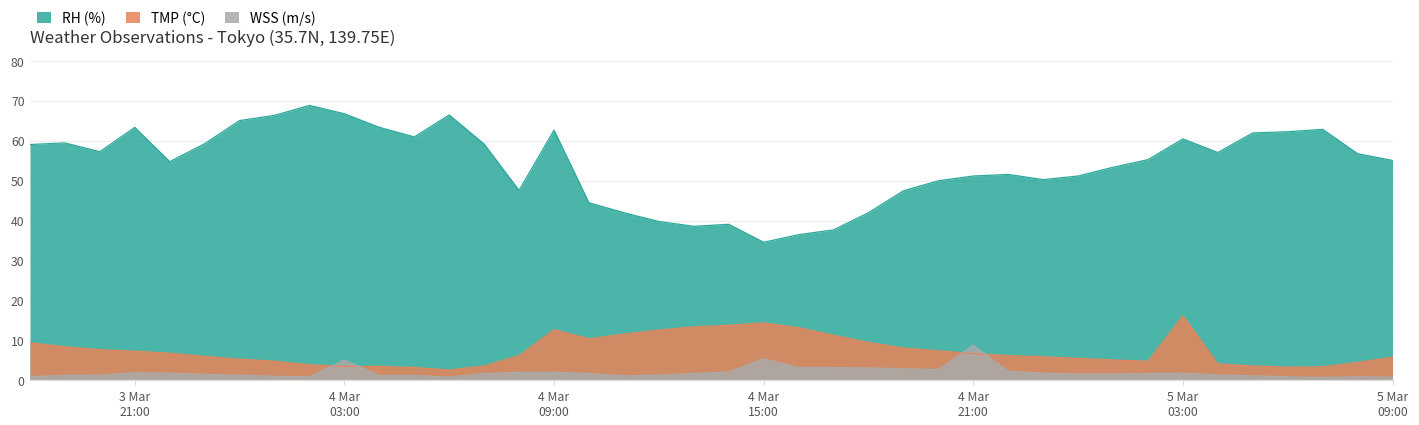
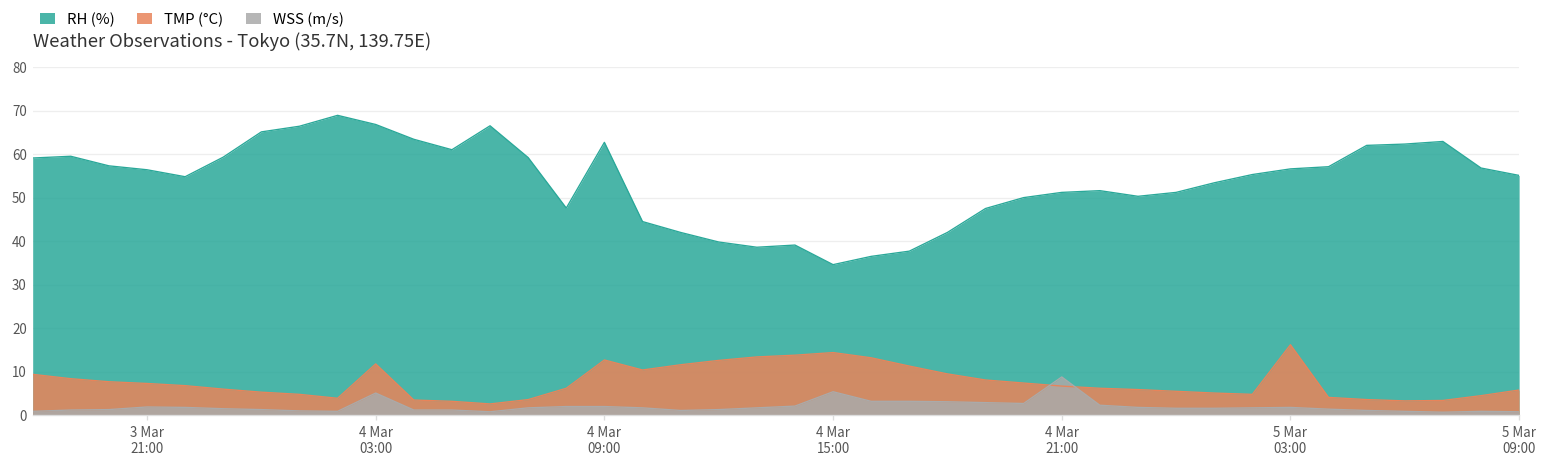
RH (%), 3 Mar 21:00: 63 -> 56
TMP (°C), 4 Mar 03:00: 4 -> 12
RH (%), 5 Mar 03:00: 61 -> 57
